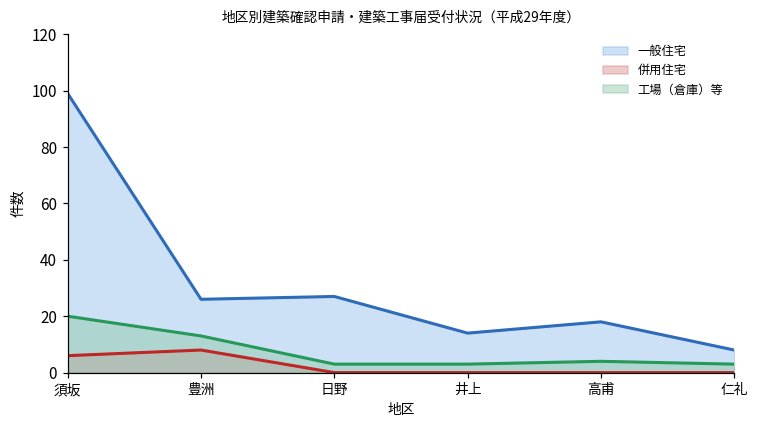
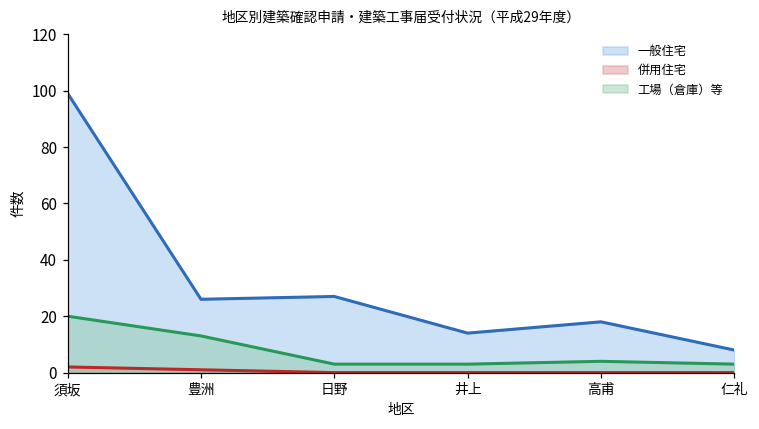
併用住宅, 須坂: 6 -> 2
併用住宅, 豊洲: 8 -> 1
